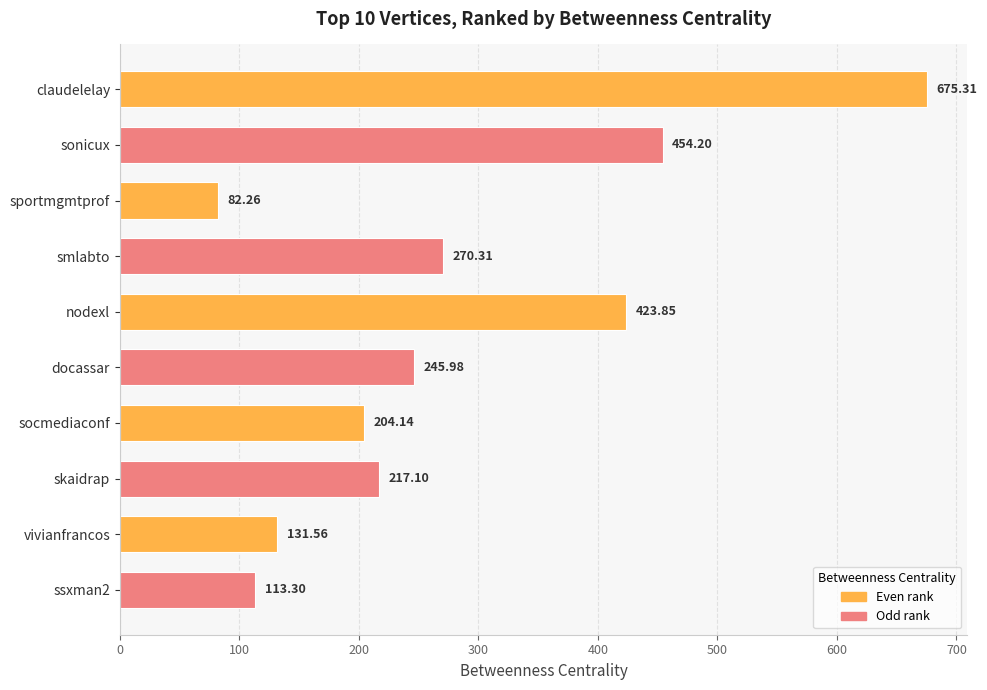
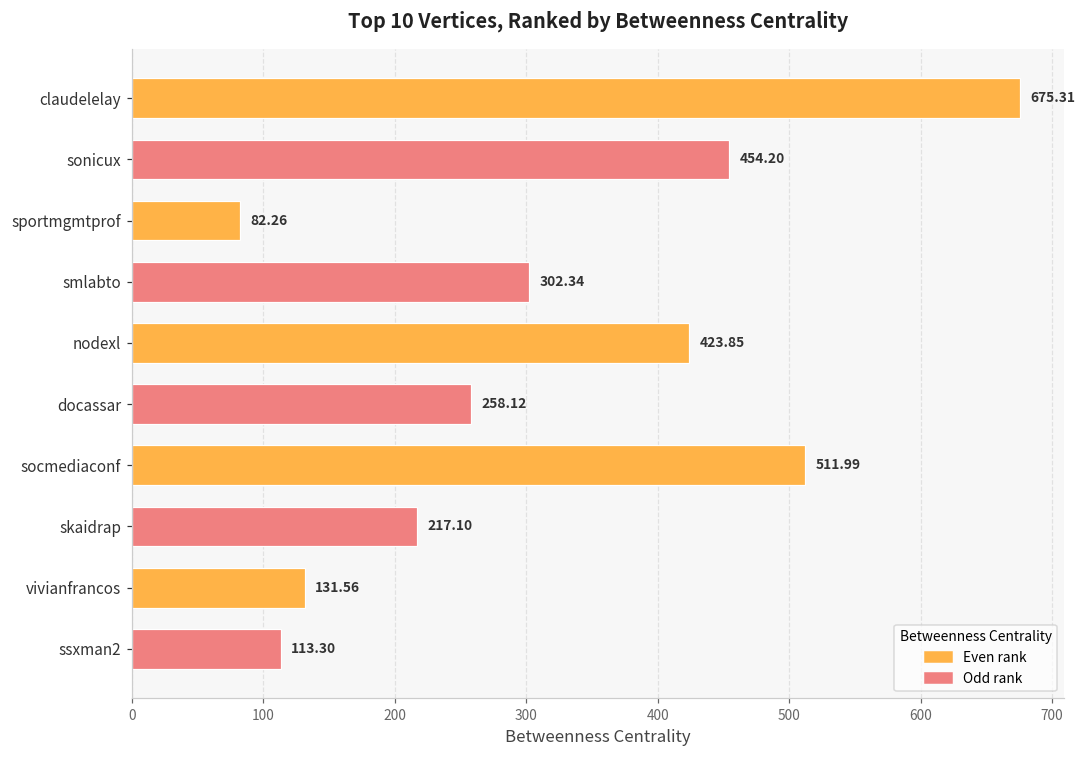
smlabto: 270.31 -> 302.34
docassar: 245.98 -> 258.12
socmediaconf: 204.14 -> 511.99
